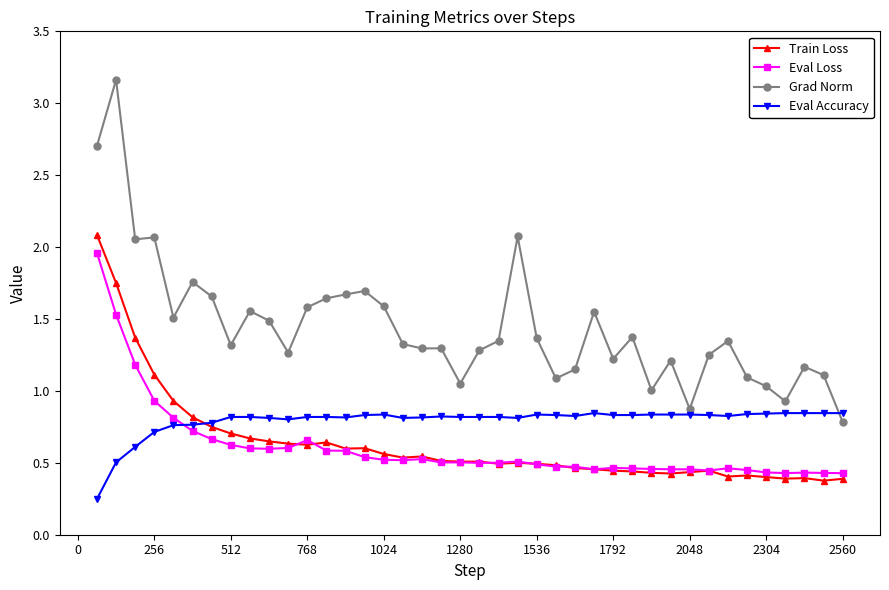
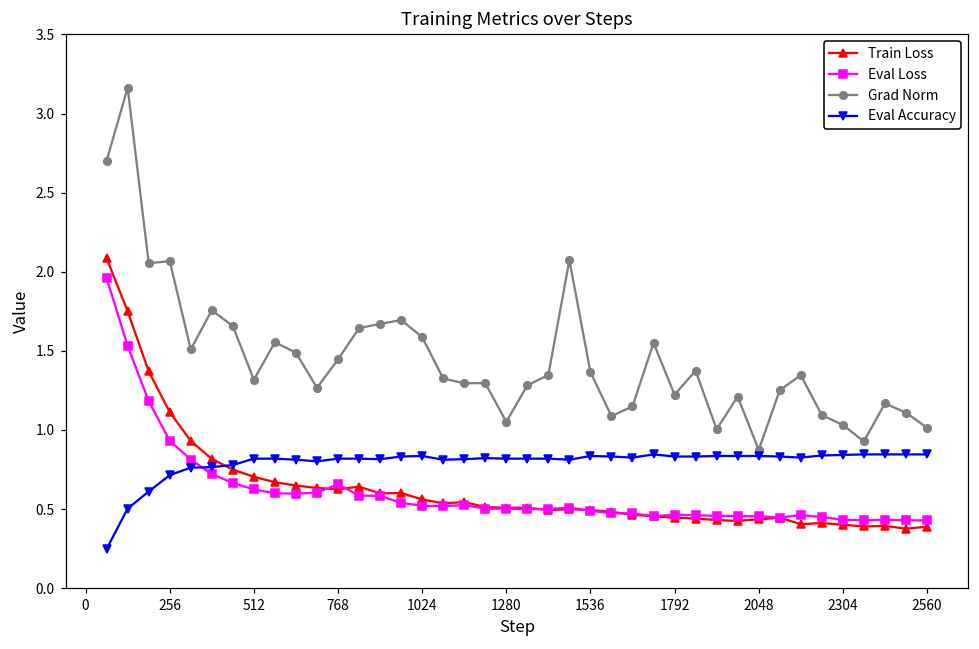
Grad Norm, 768: 1.58 -> 1.45
Grad Norm, 2560: 0.78 -> 1.01
